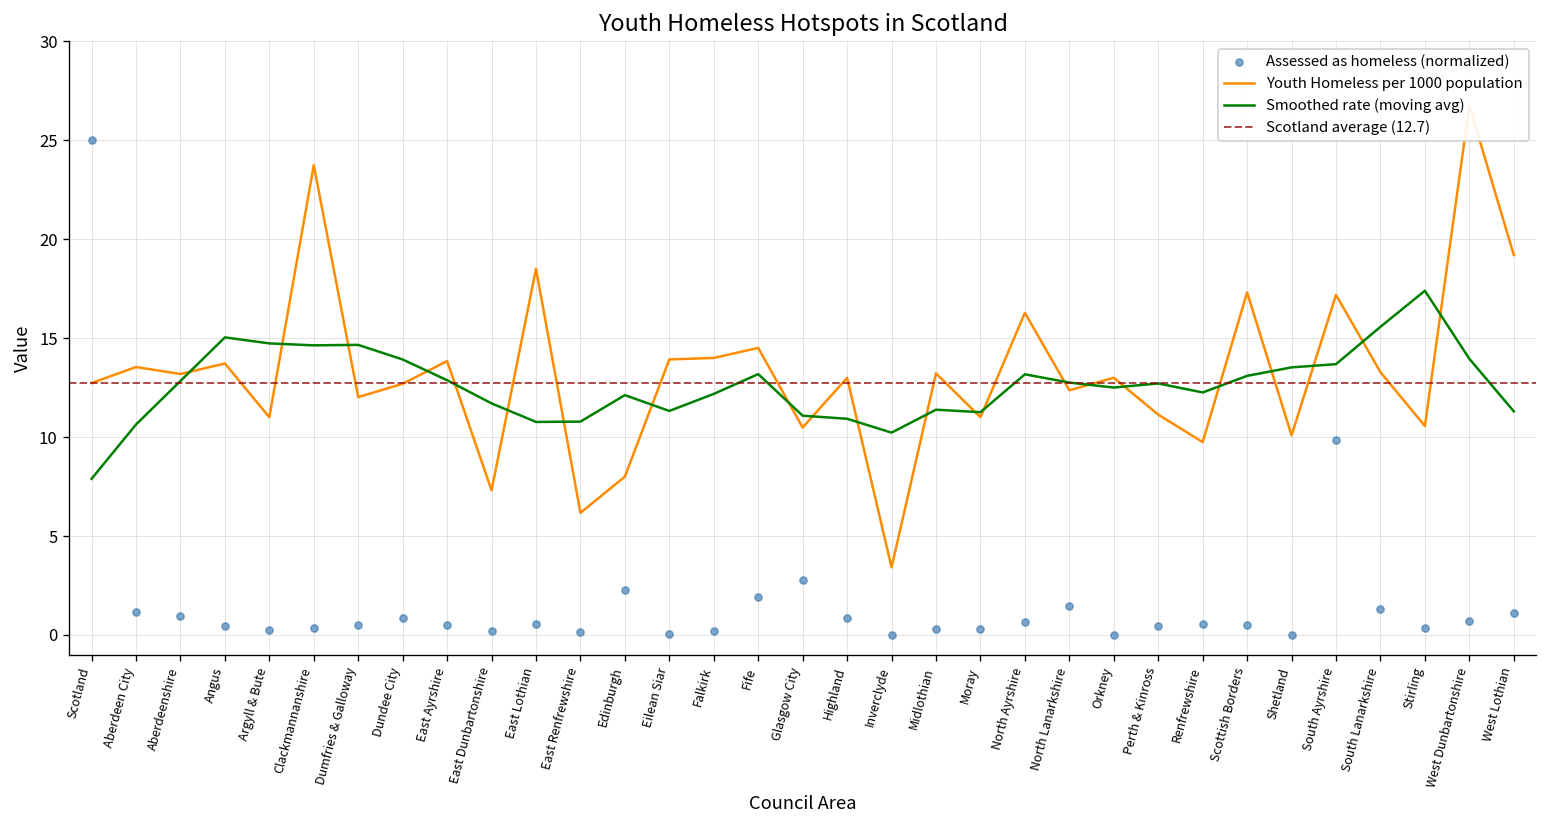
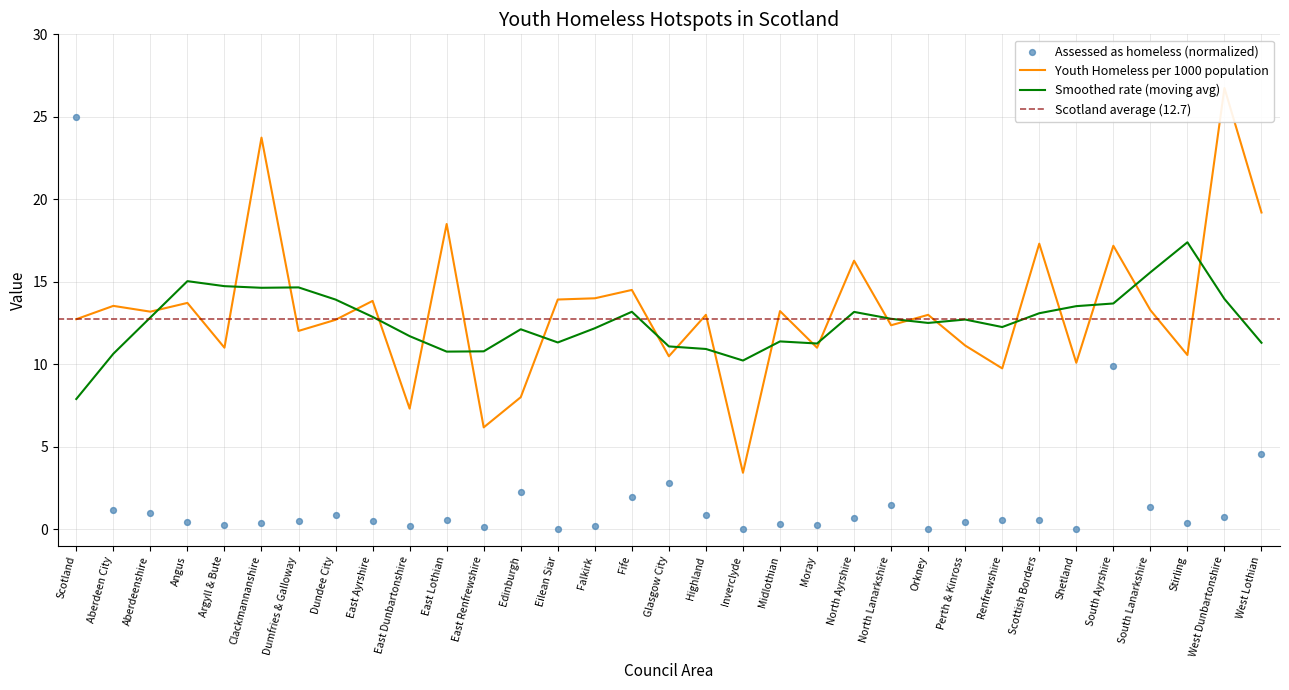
Assessed as homeless (normalized), West Lothian: 1.1 -> 4.5
